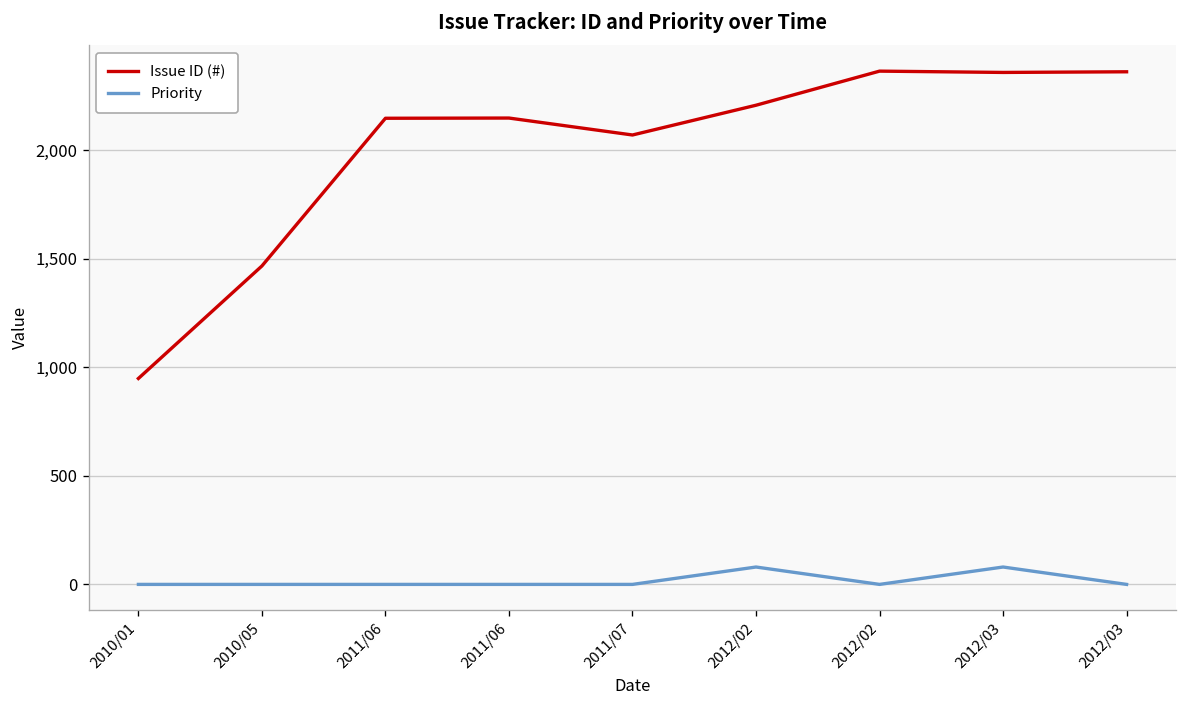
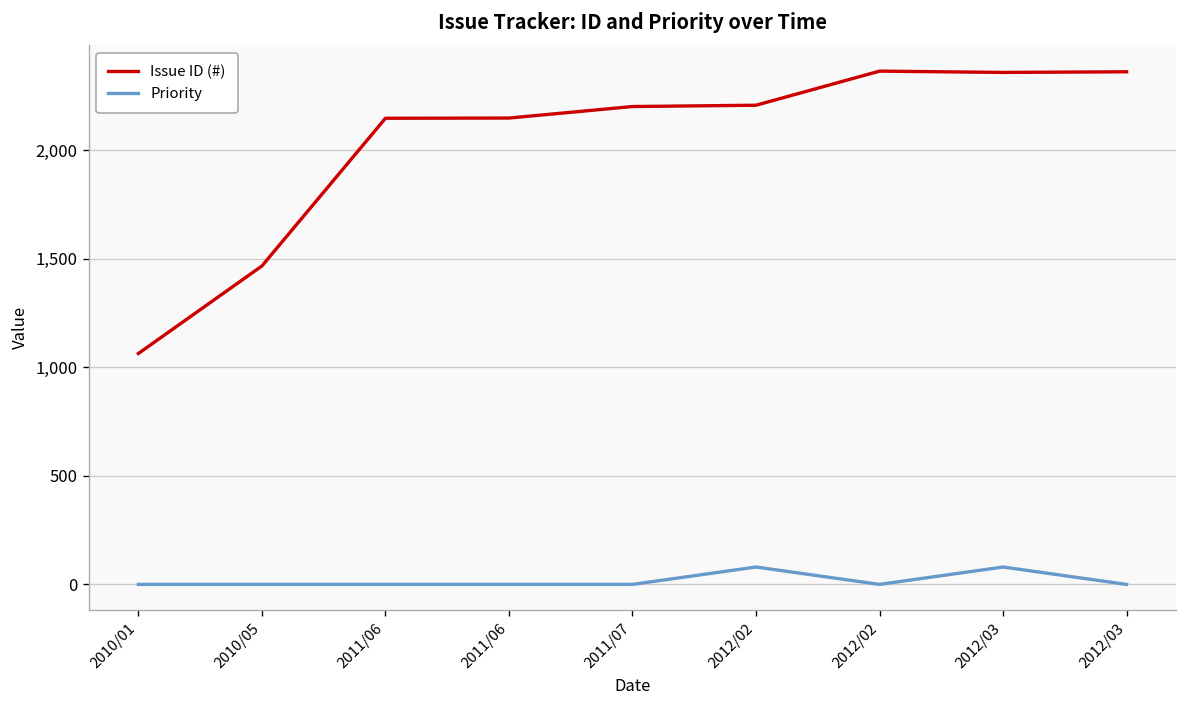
Issue ID (#), 2010/01: 950 -> 1,060
Issue ID (#), 2011/07: 2,070 -> 2,200
